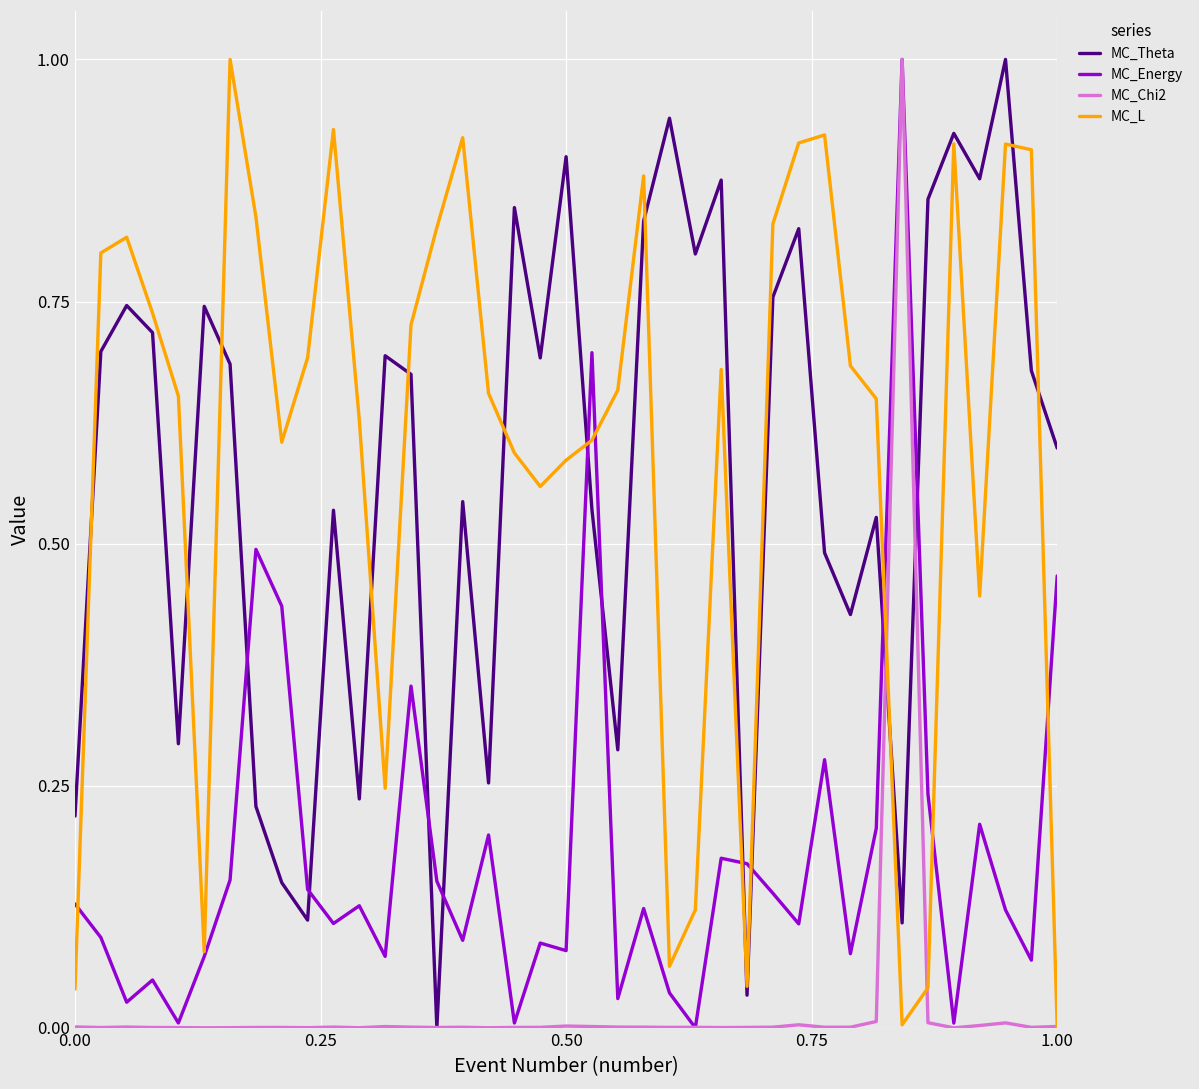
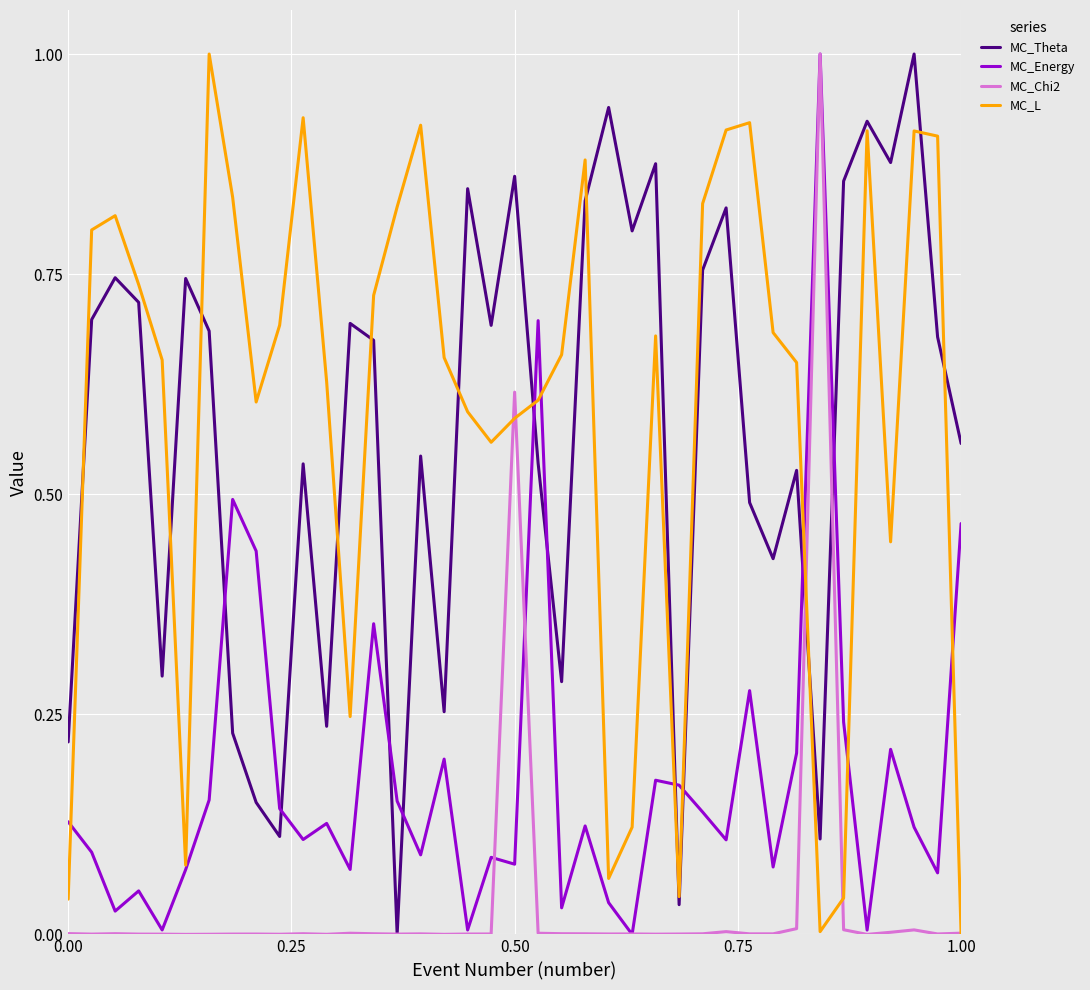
MC_Theta, 0.50: 0.90 -> 0.86
MC_Chi2, 0.50: 0.00 -> 0.62
MC_Theta, 1.00: 0.60 -> 0.56
